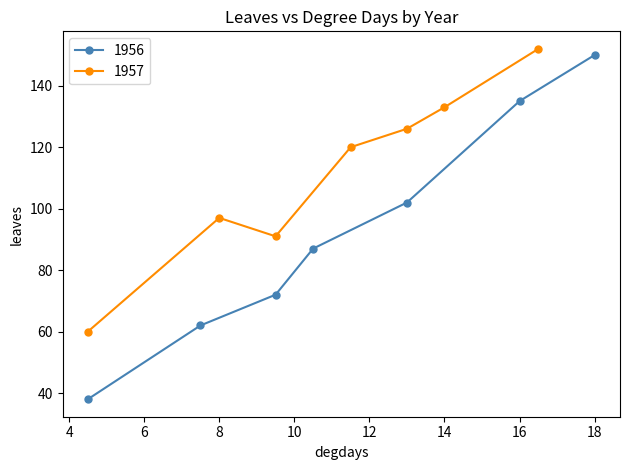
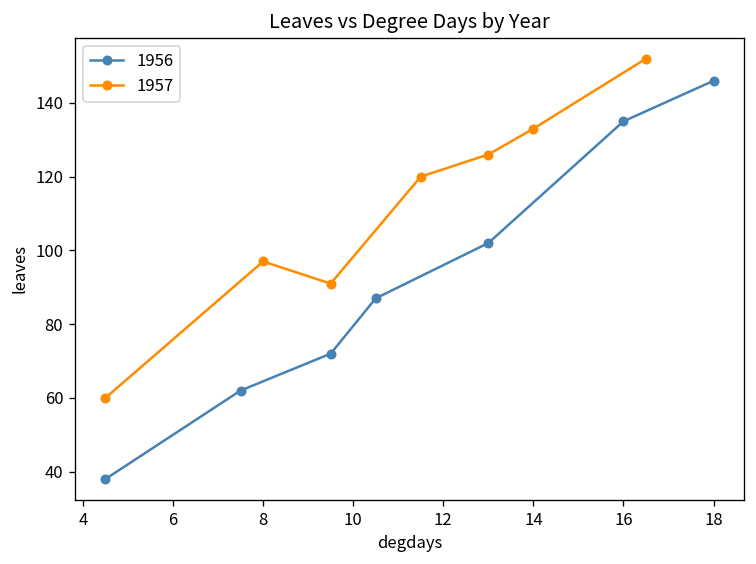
1956, 18: 150 -> 146
